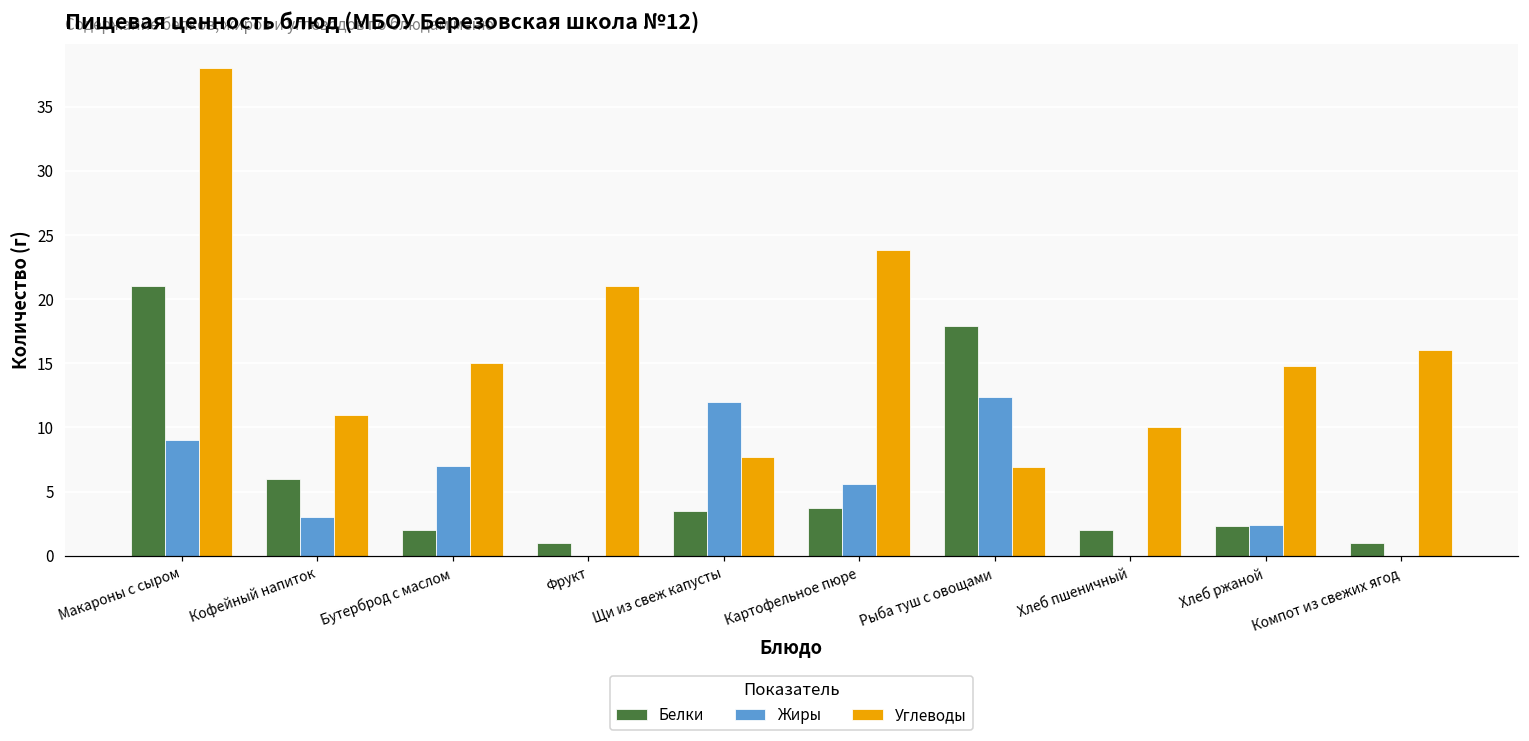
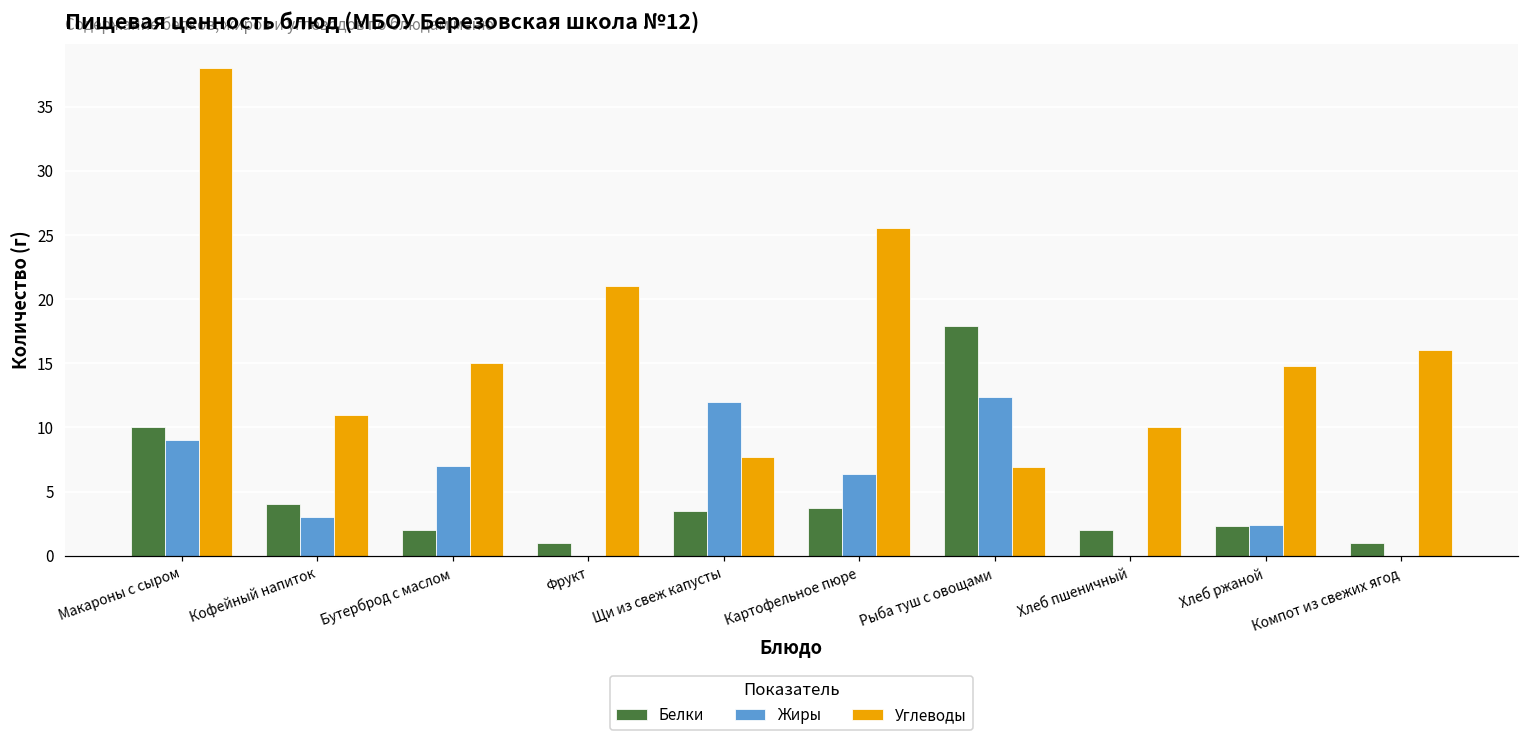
Белки, Макароны с сыром: 21 -> 10
Белки, Кофейный напиток: 6 -> 4
Жиры, Картофельное пюре: 5.6 -> 6.4
Углеводы, Картофельное пюре: 23.8 -> 25.5
